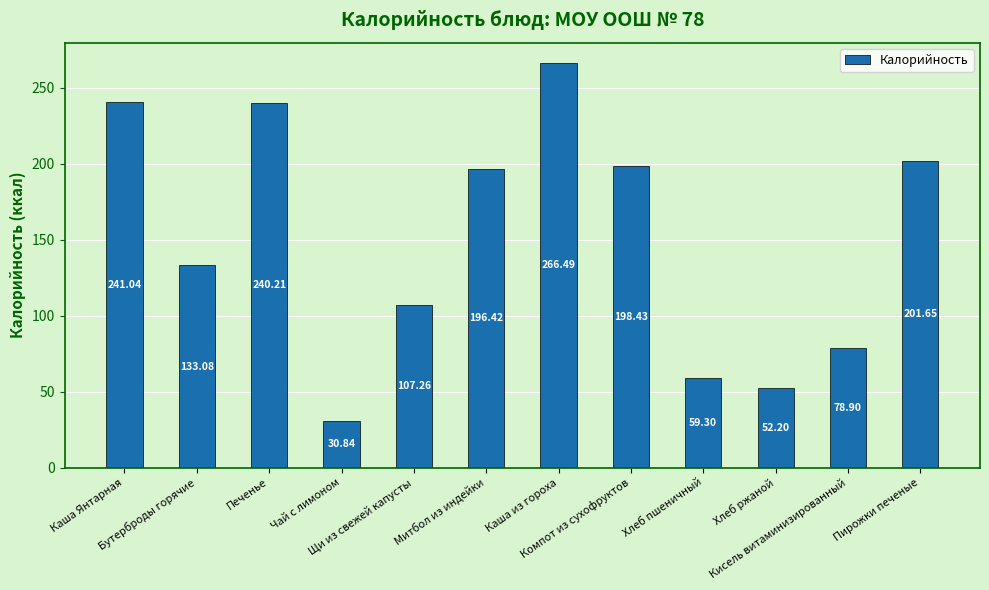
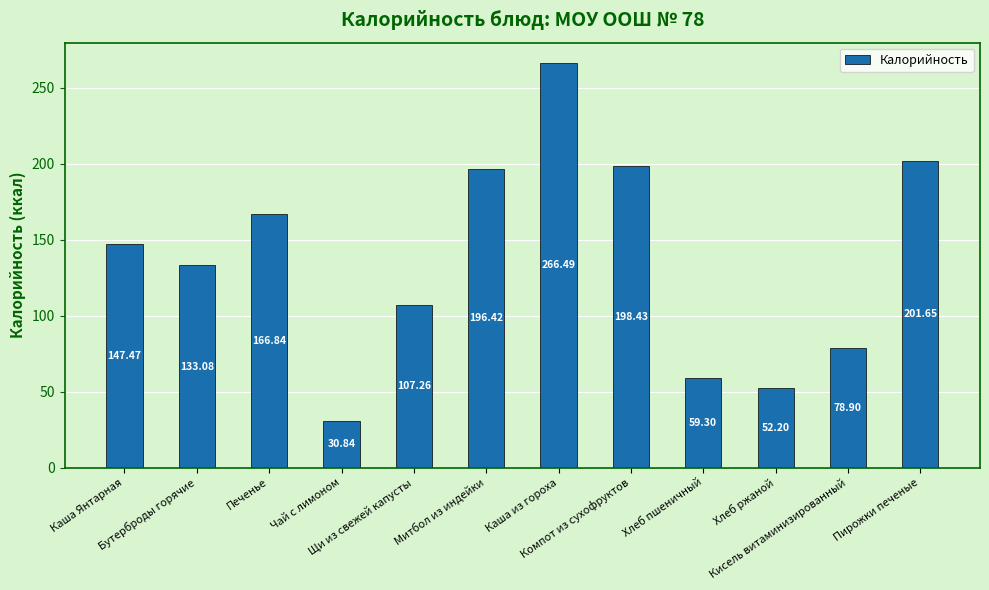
Каша Янтарная: 241.04 -> 147.47
Печенье: 240.21 -> 166.84
